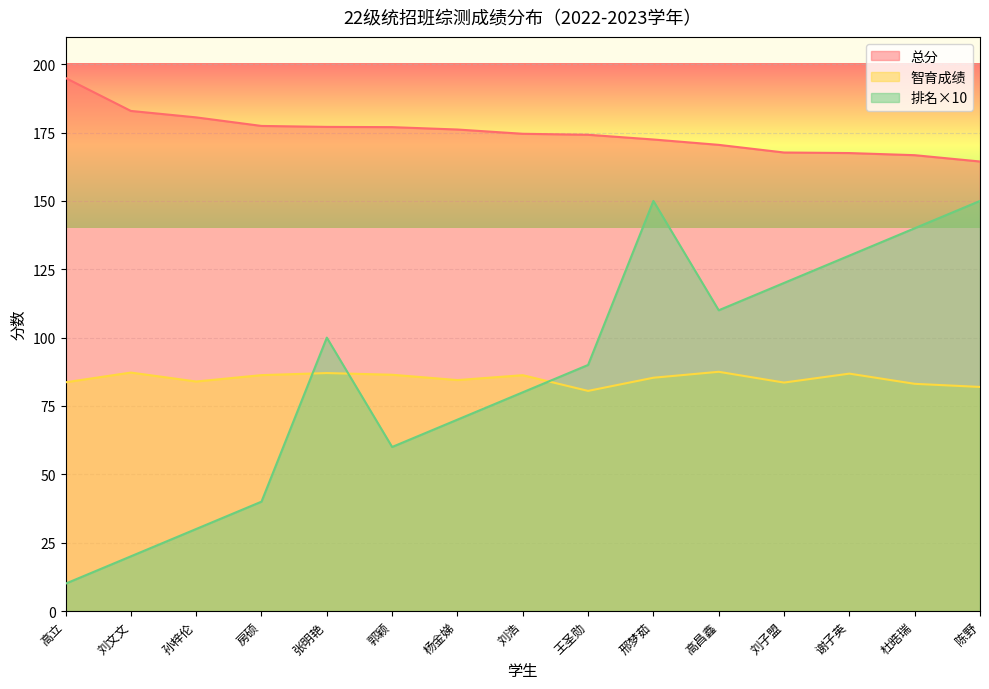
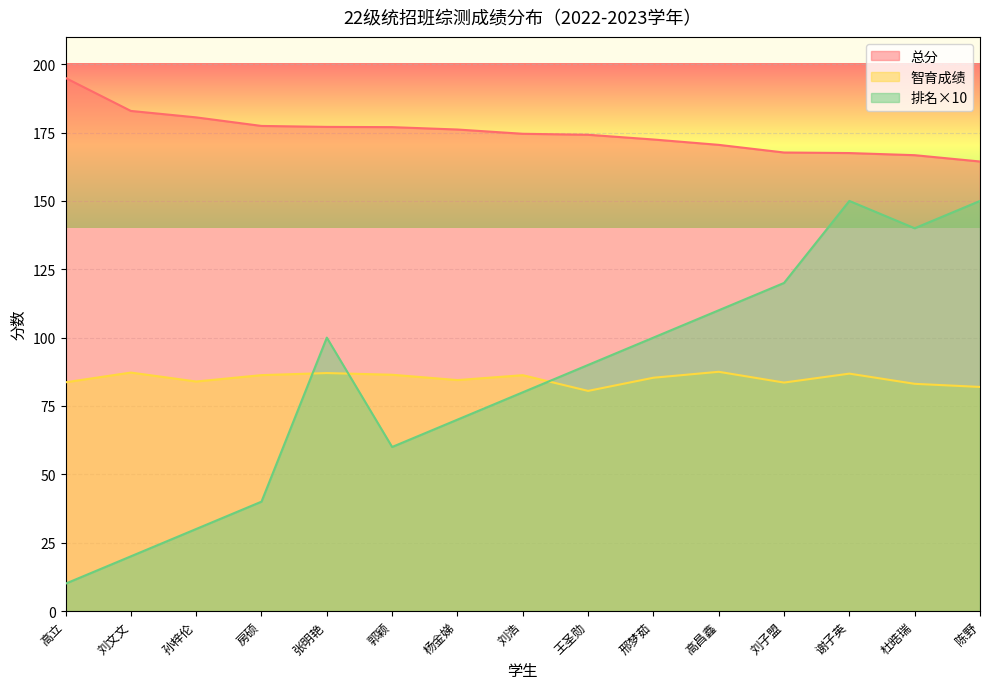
排名×10, 邢梦茹: 150 -> 100
排名×10, 谢子英: 130 -> 150
